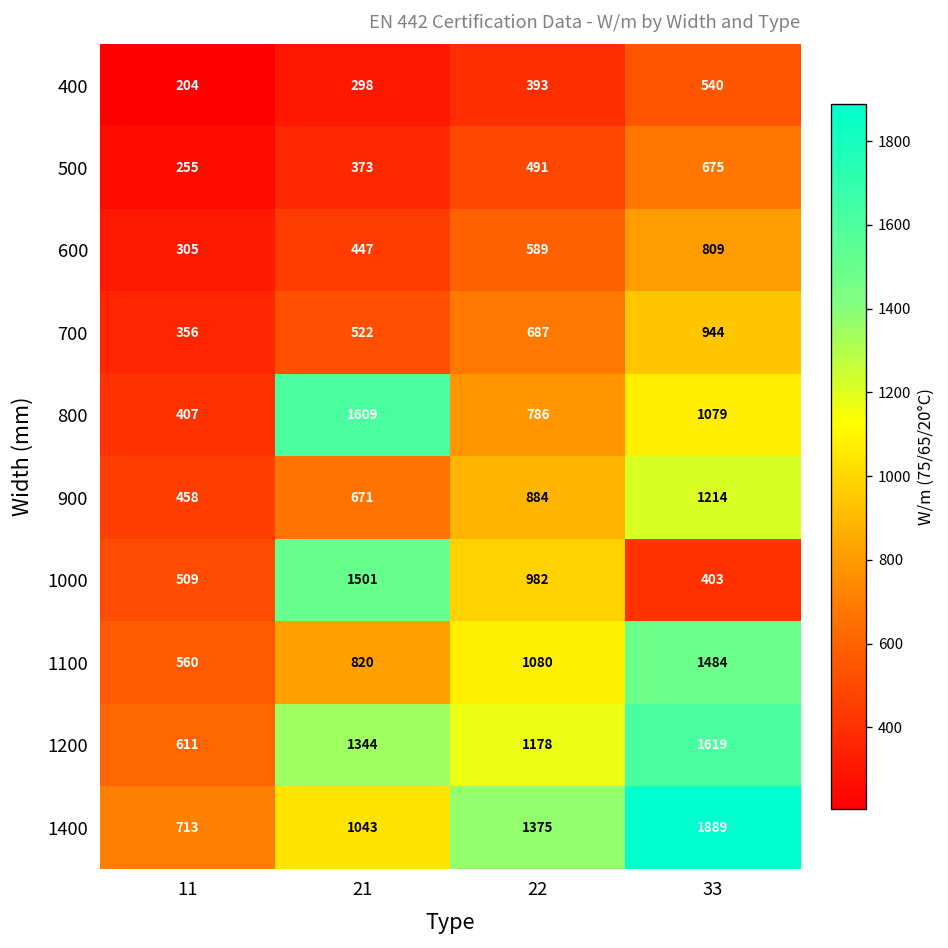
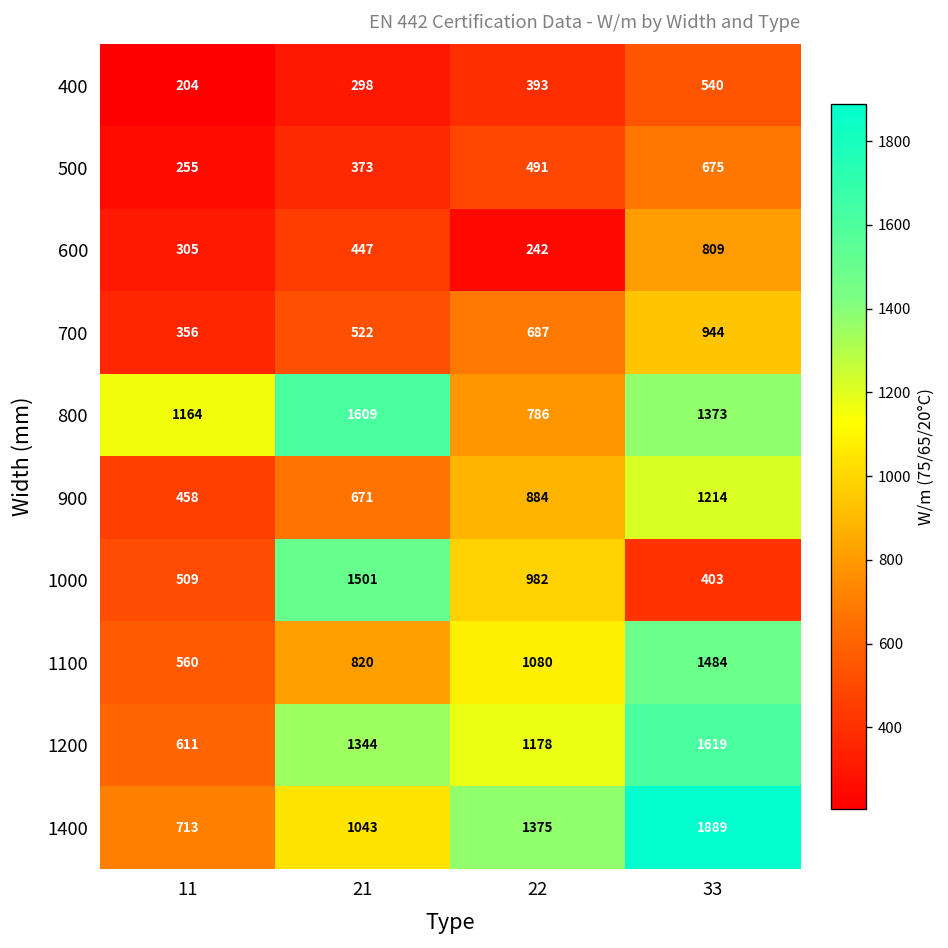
600, 22: 589 -> 242
800, 11: 407 -> 1164
800, 33: 1079 -> 1373
